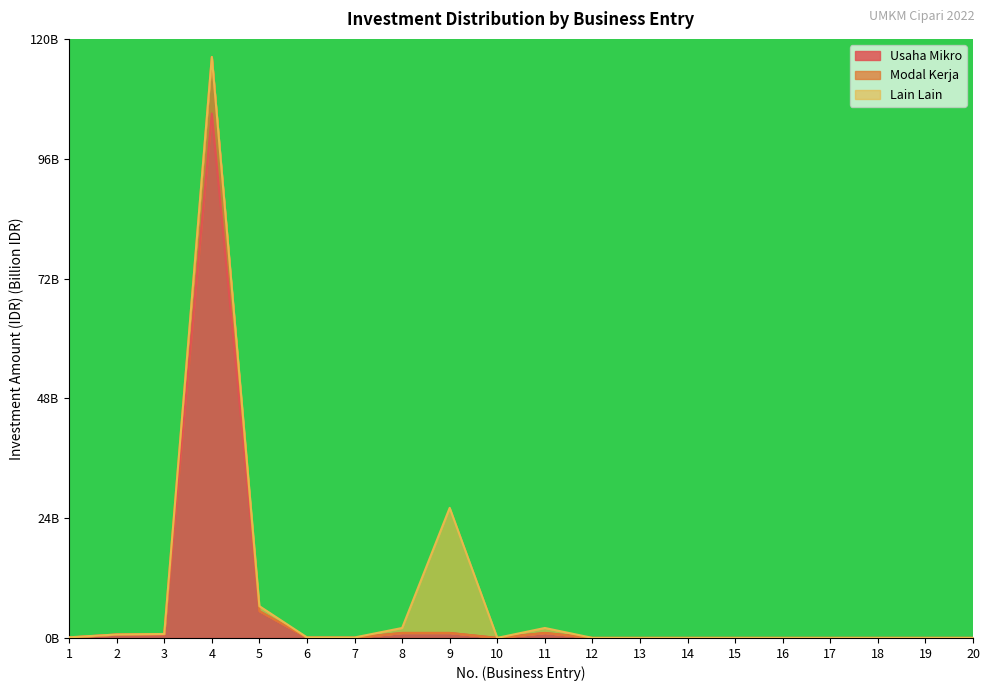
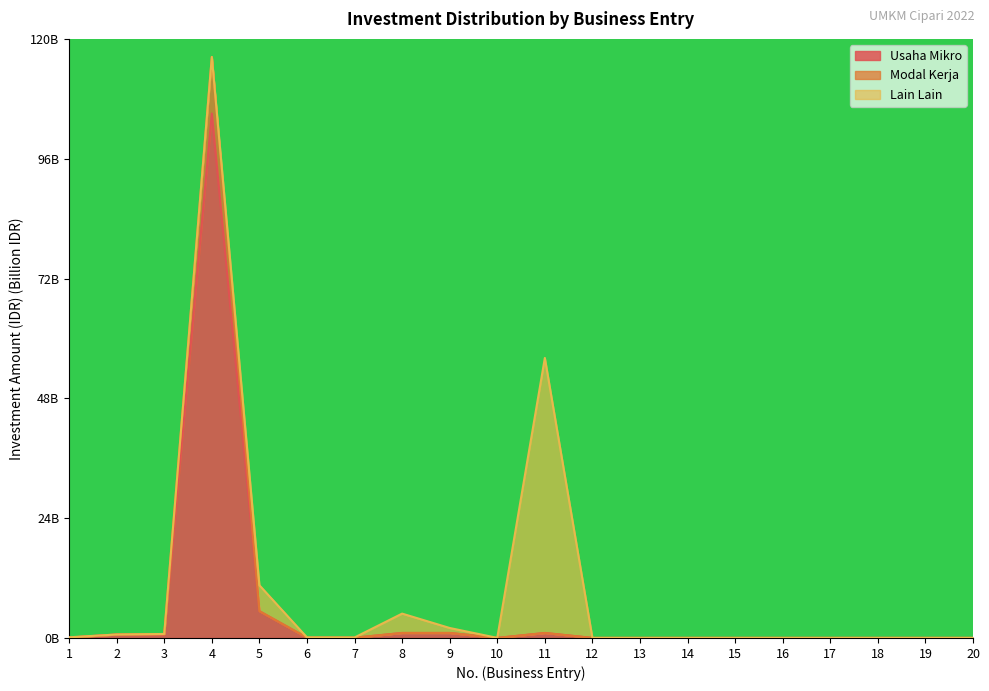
Lain Lain, 5: 1000000000 -> 5000000000
Lain Lain, 8: 1000000000 -> 4000000000
Lain Lain, 9: 25000000000 -> 1000000000
Lain Lain, 11: 1000000000 -> 55000000000
